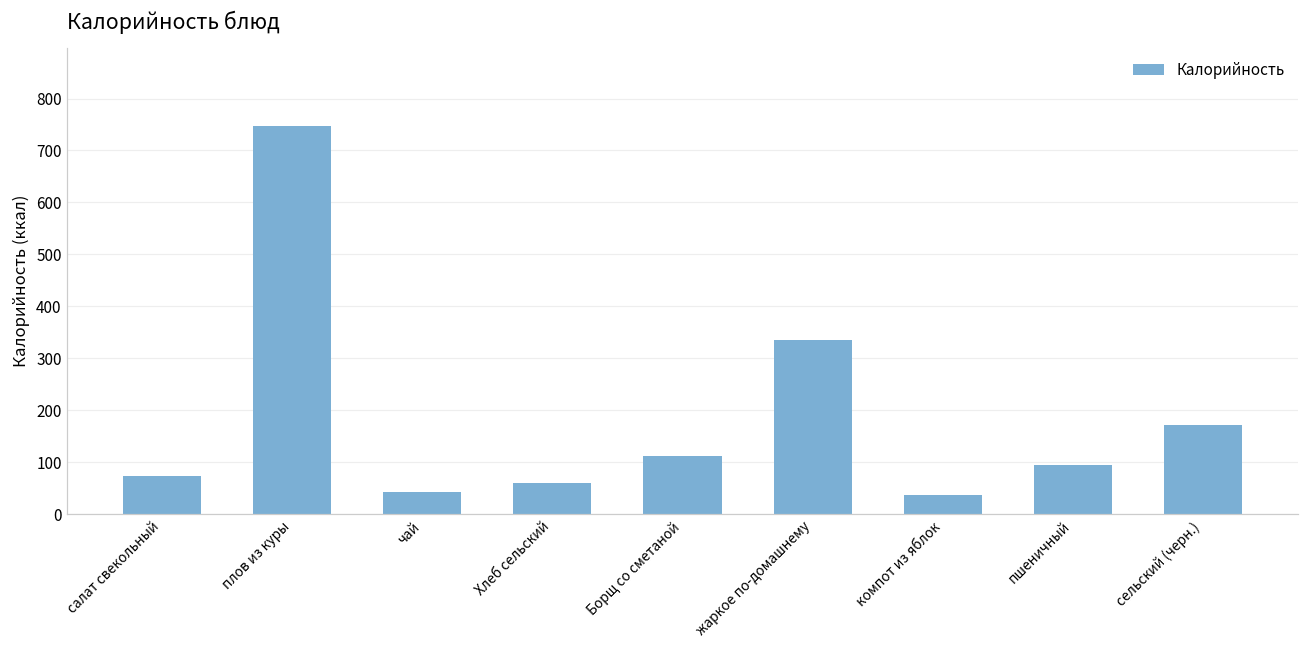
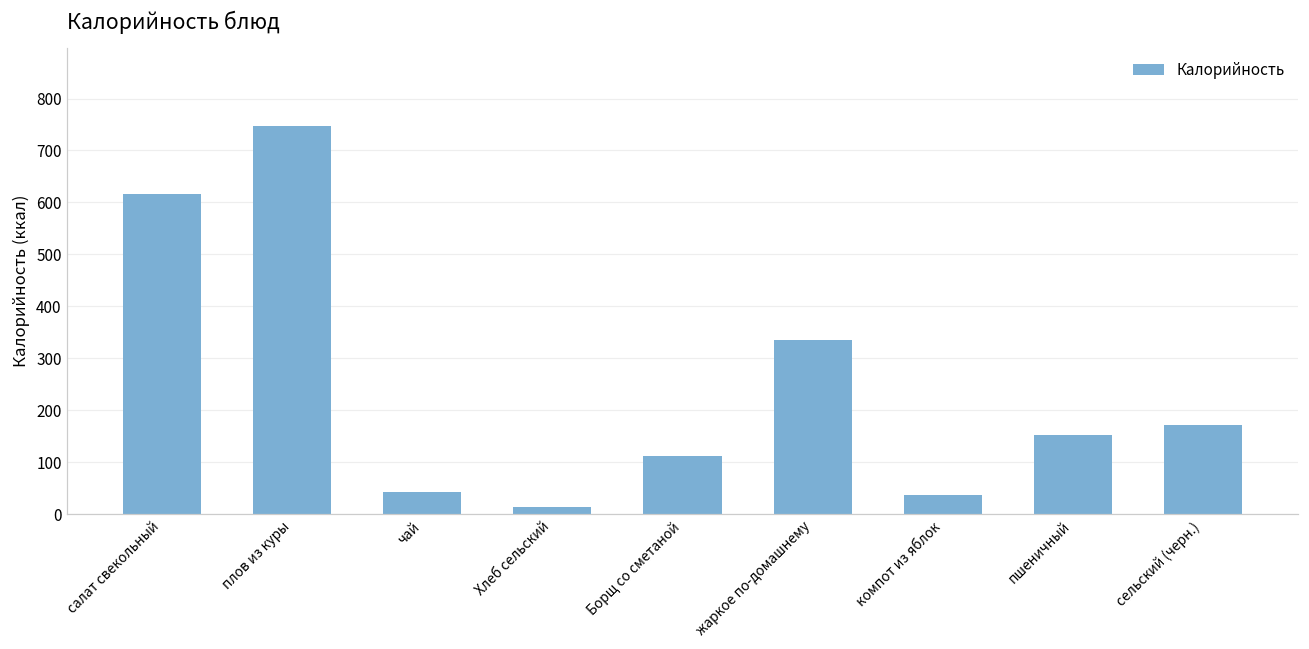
салат свекольный: 70 -> 620
Хлеб сельский: 60 -> 20
пшеничный: 90 -> 150
